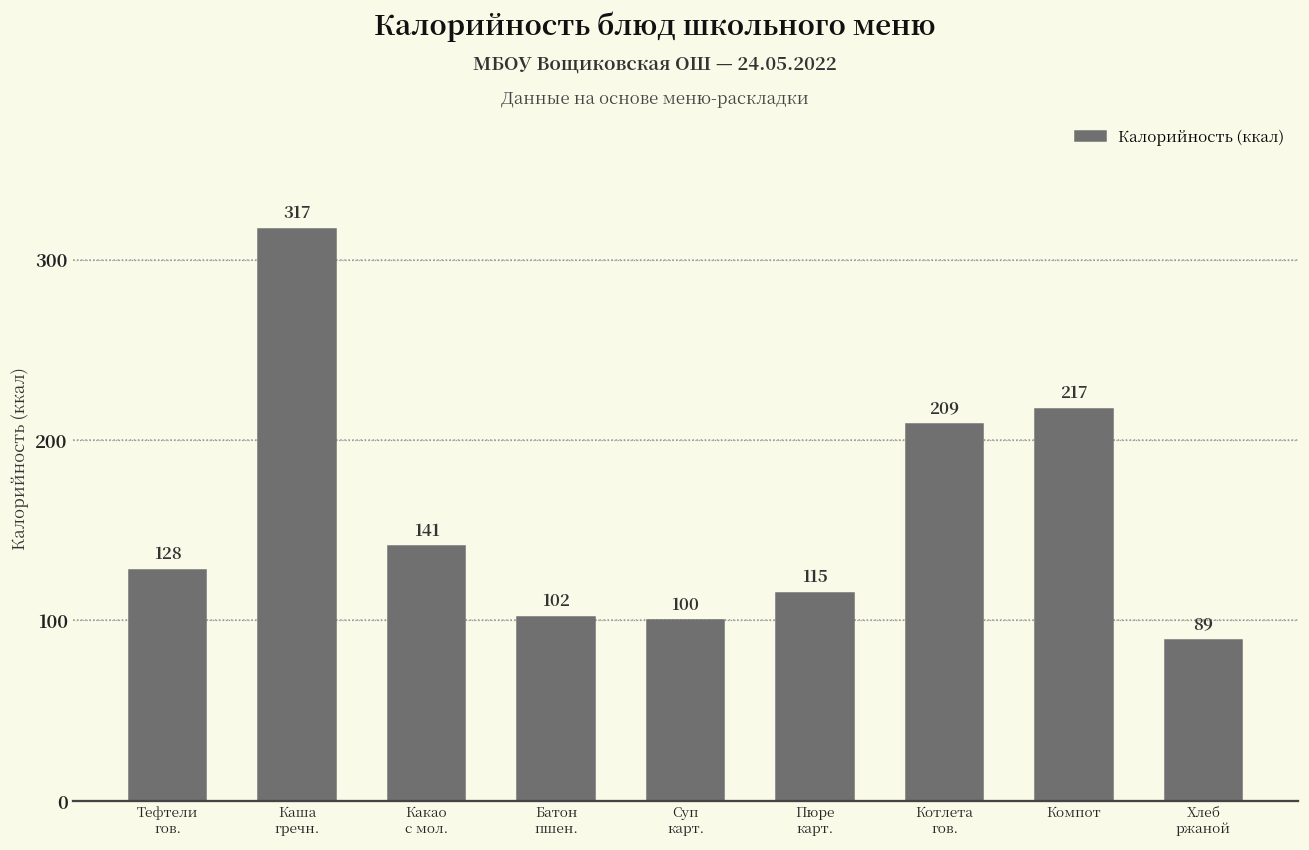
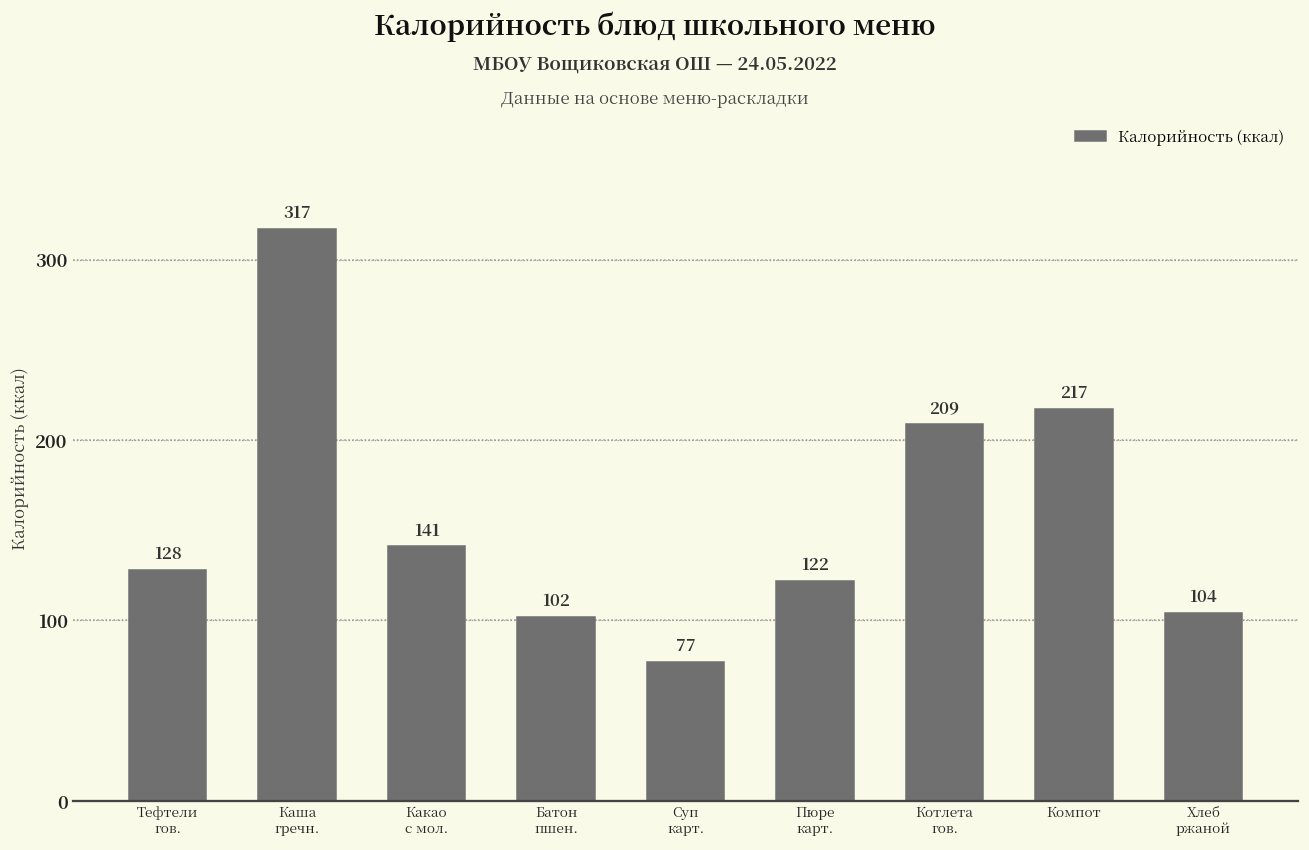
Суп карт.: 100 -> 77
Пюре карт.: 115 -> 122
Хлеб ржаной: 89 -> 104
